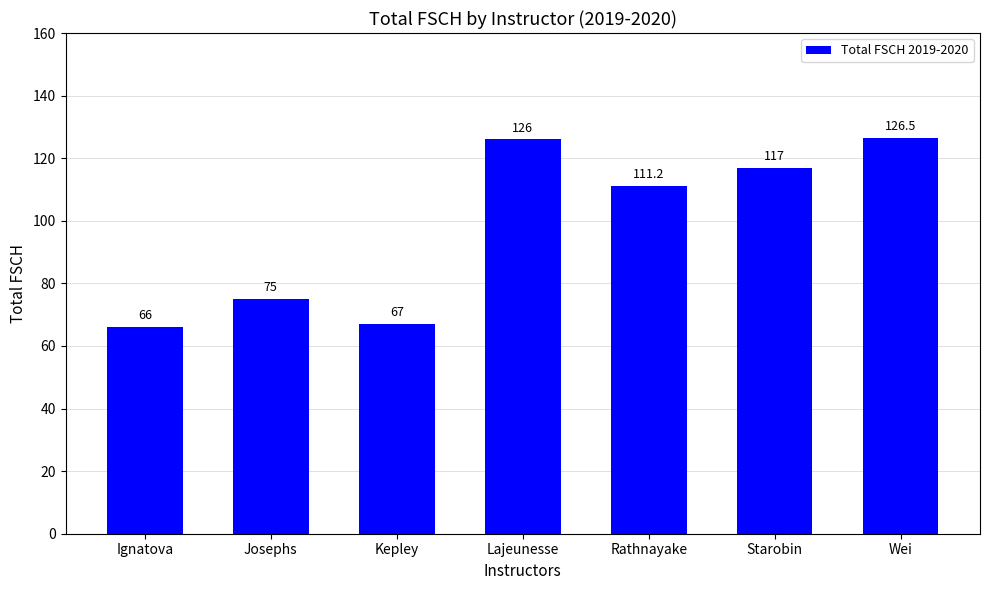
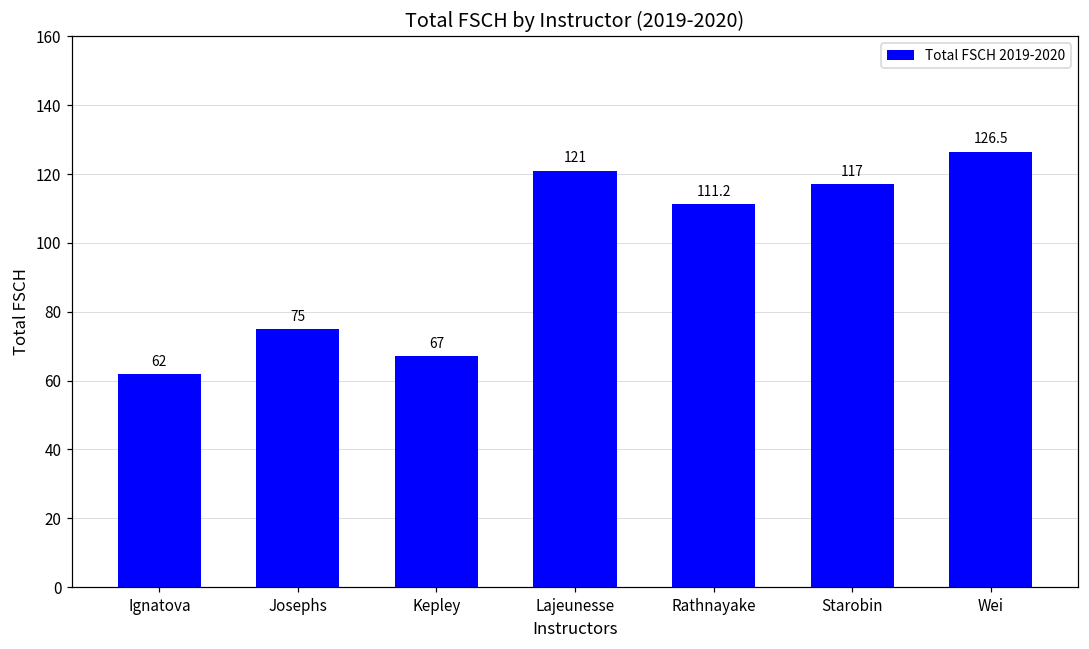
Ignatova: 66 -> 62
Lajeunesse: 126 -> 121
